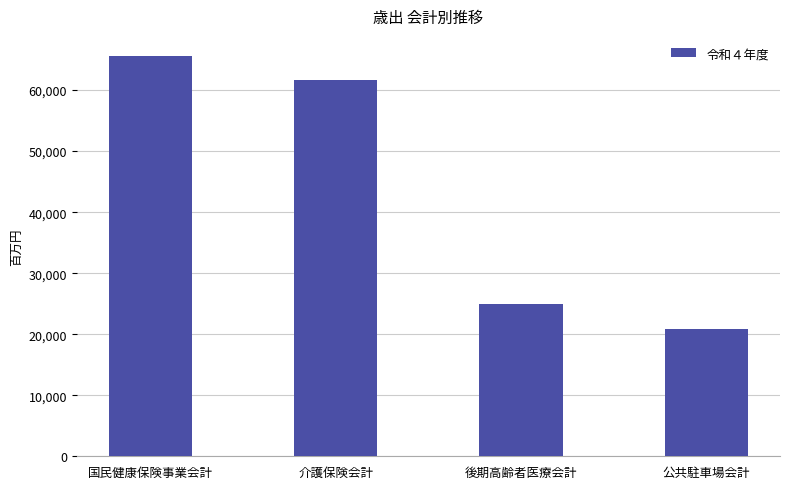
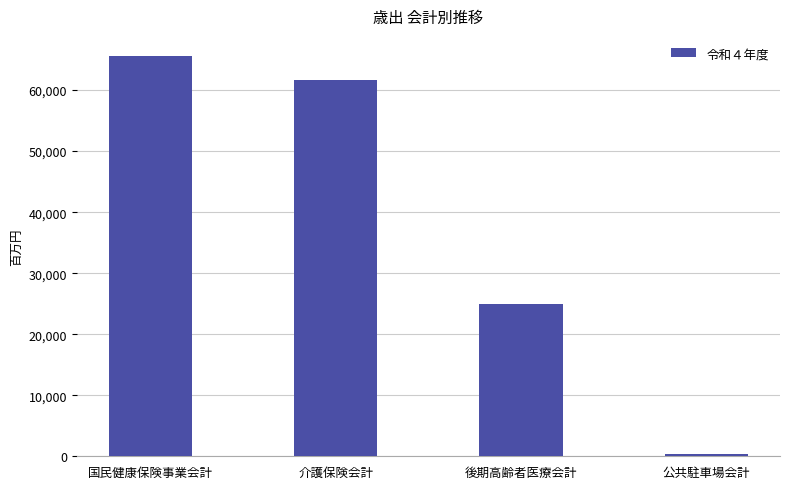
公共駐車場会計: 21,000 -> 0
